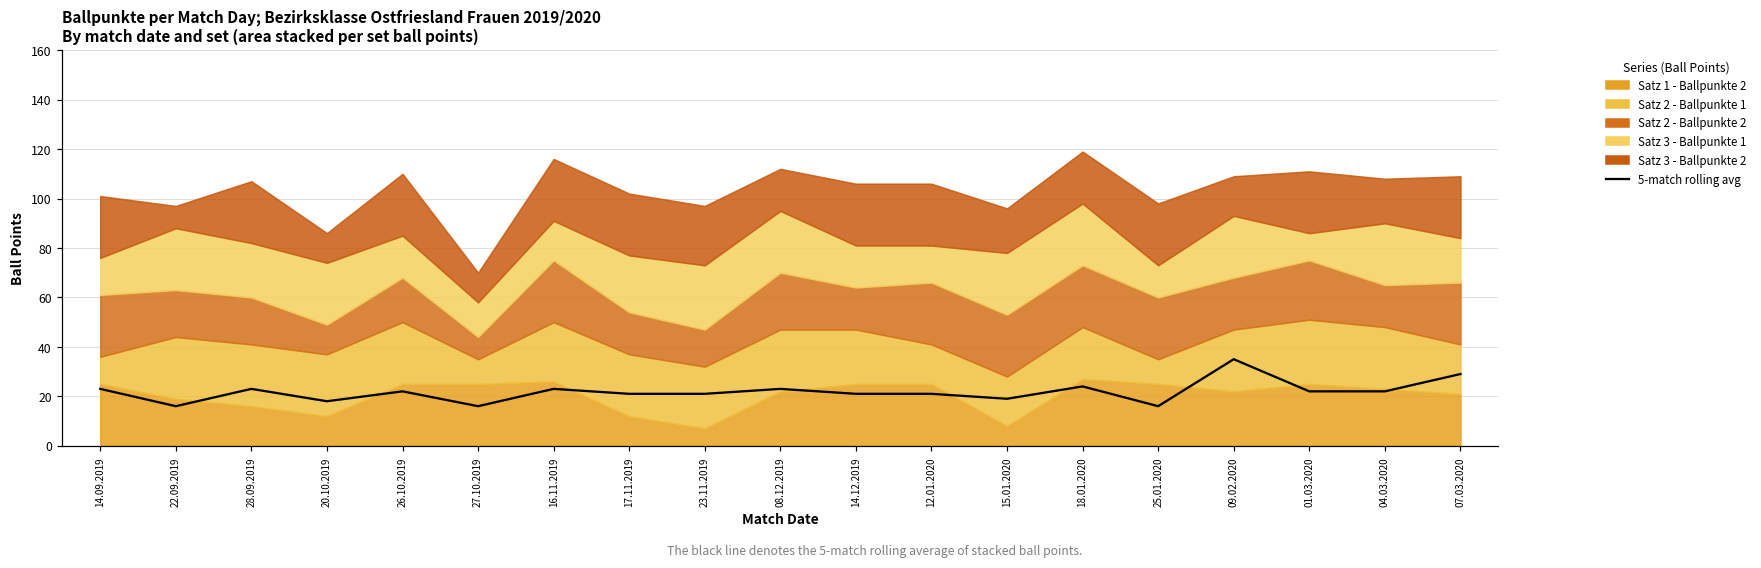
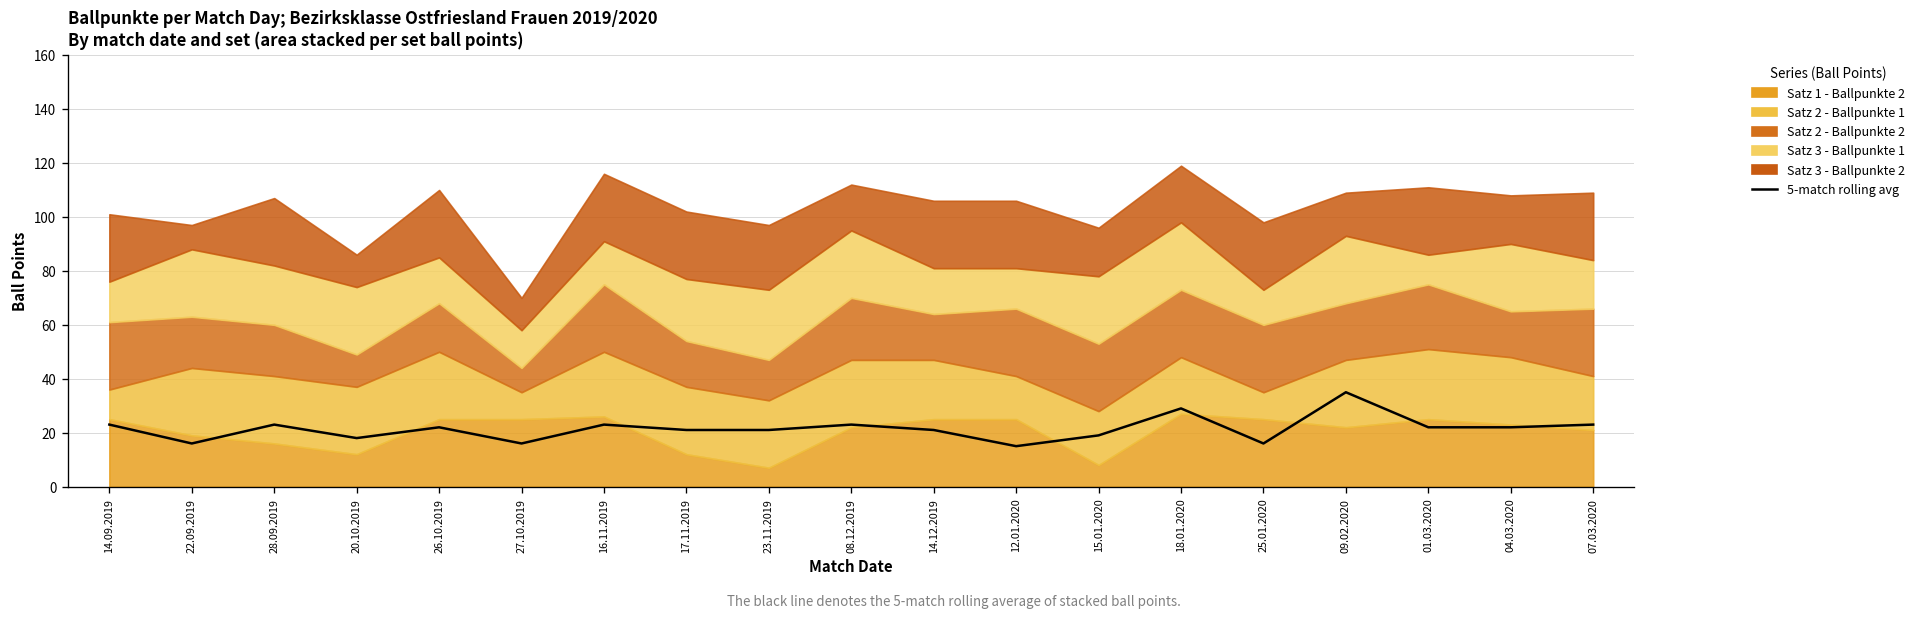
5-match rolling avg, 12.01.2020: 21 -> 15
5-match rolling avg, 18.01.2020: 24 -> 29
5-match rolling avg, 07.03.2020: 29 -> 23
